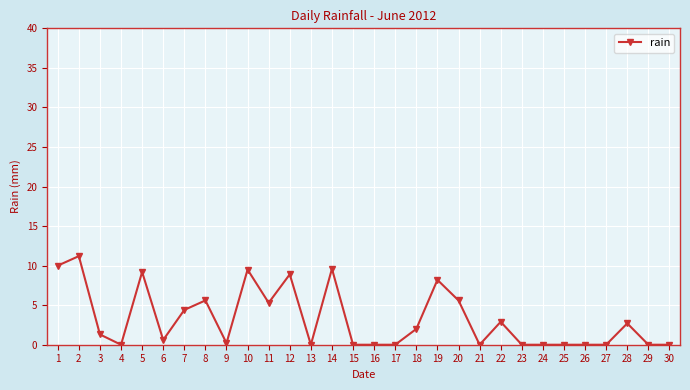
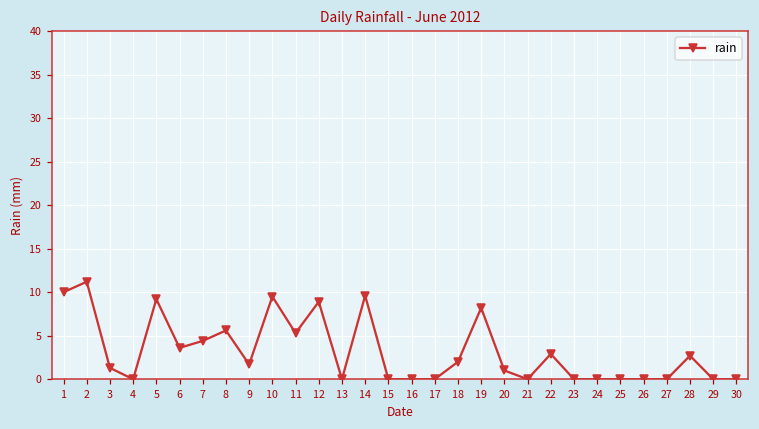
6: 1 -> 4
9: 0 -> 2
20: 6 -> 1
